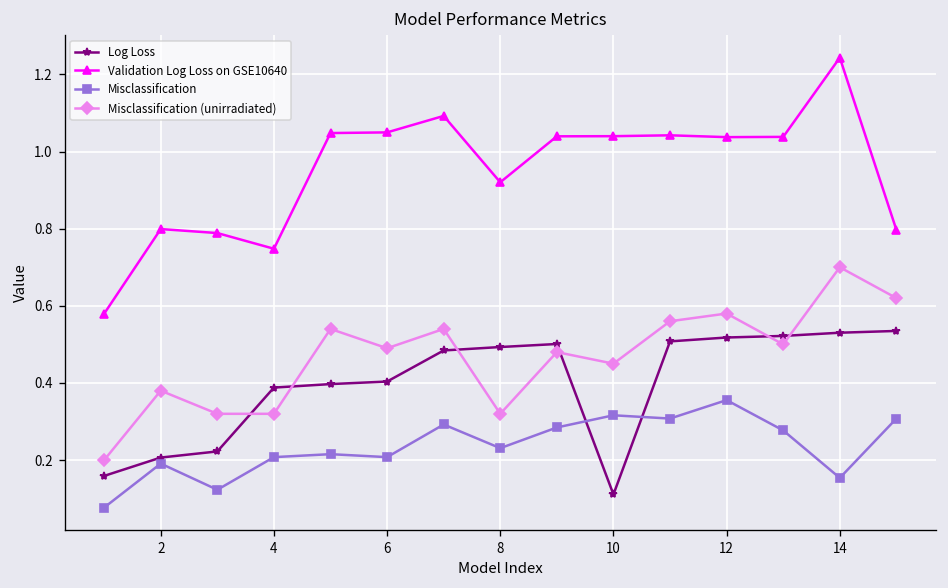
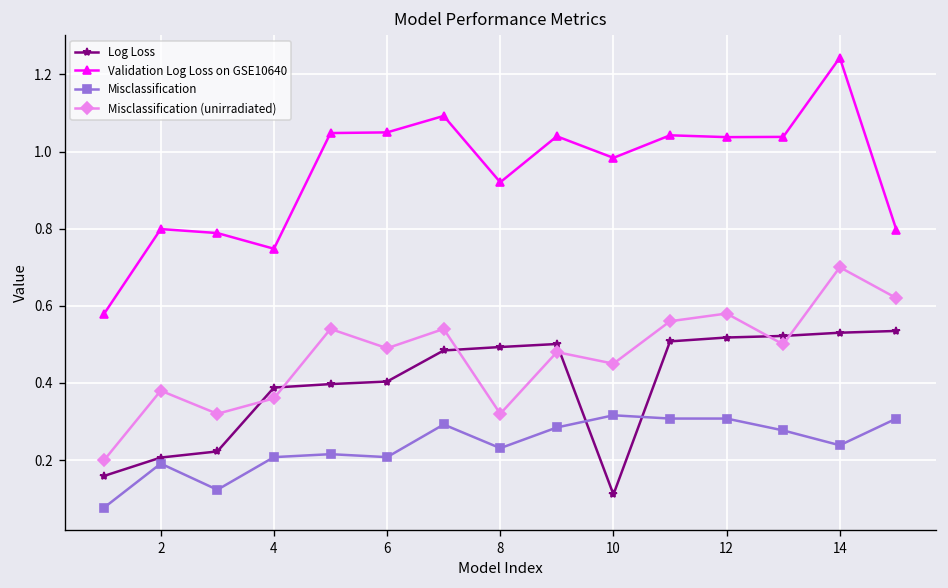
Misclassification (unirradiated), 4: 0.32 -> 0.36
Validation Log Loss on GSE10640, 10: 1.04 -> 0.98
Misclassification, 12: 0.36 -> 0.31
Misclassification, 14: 0.15 -> 0.24
